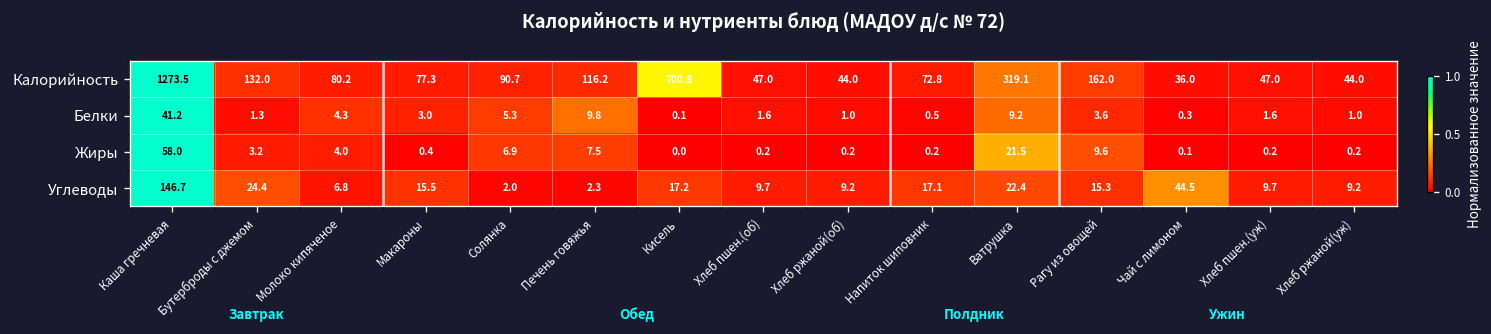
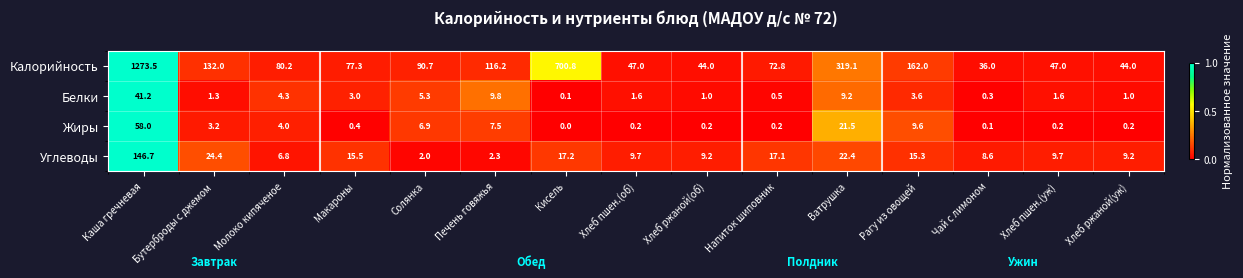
Углеводы, Чай с лимоном: 44.5 -> 8.6
